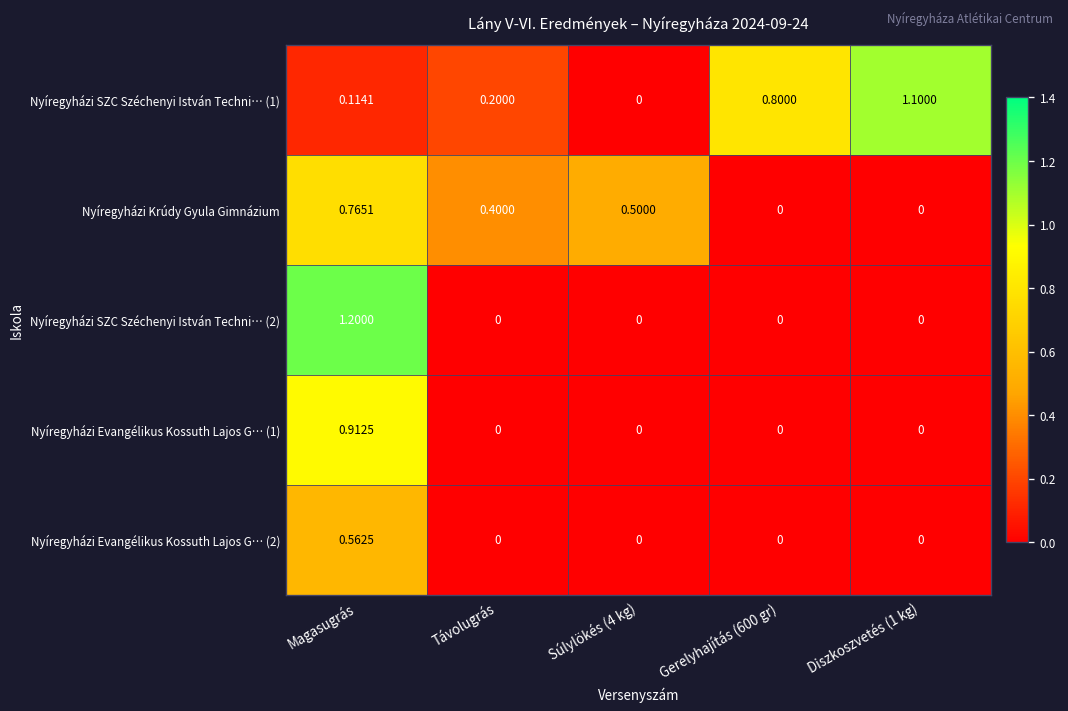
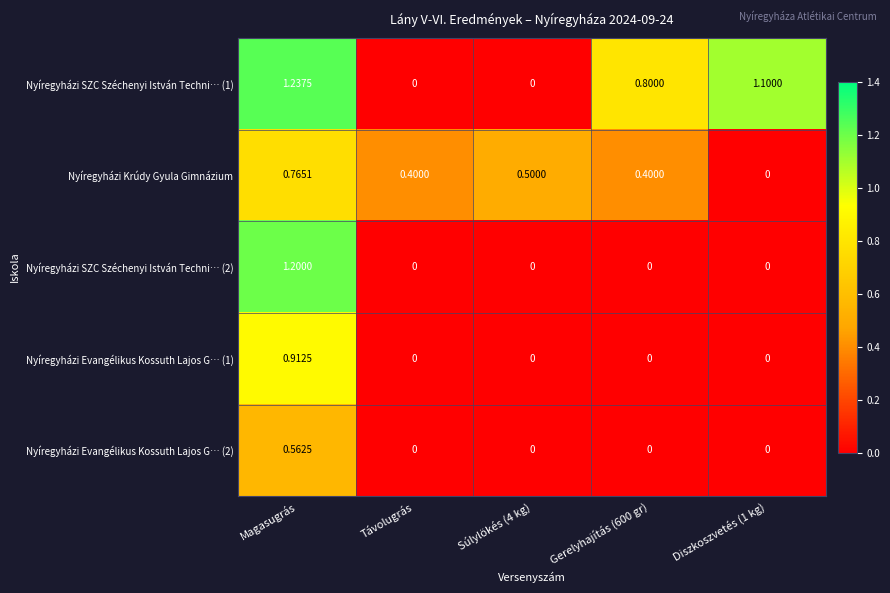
Nyíregyházi SZC Széchenyi István Techni… (1), Magasugrás: 0.1141 -> 1.2375
Nyíregyházi SZC Széchenyi István Techni… (1), Távolugrás: 0.2000 -> 0
Nyíregyházi Krúdy Gyula Gimnázium, Gerelyhajítás (600 gr): 0 -> 0.4000
